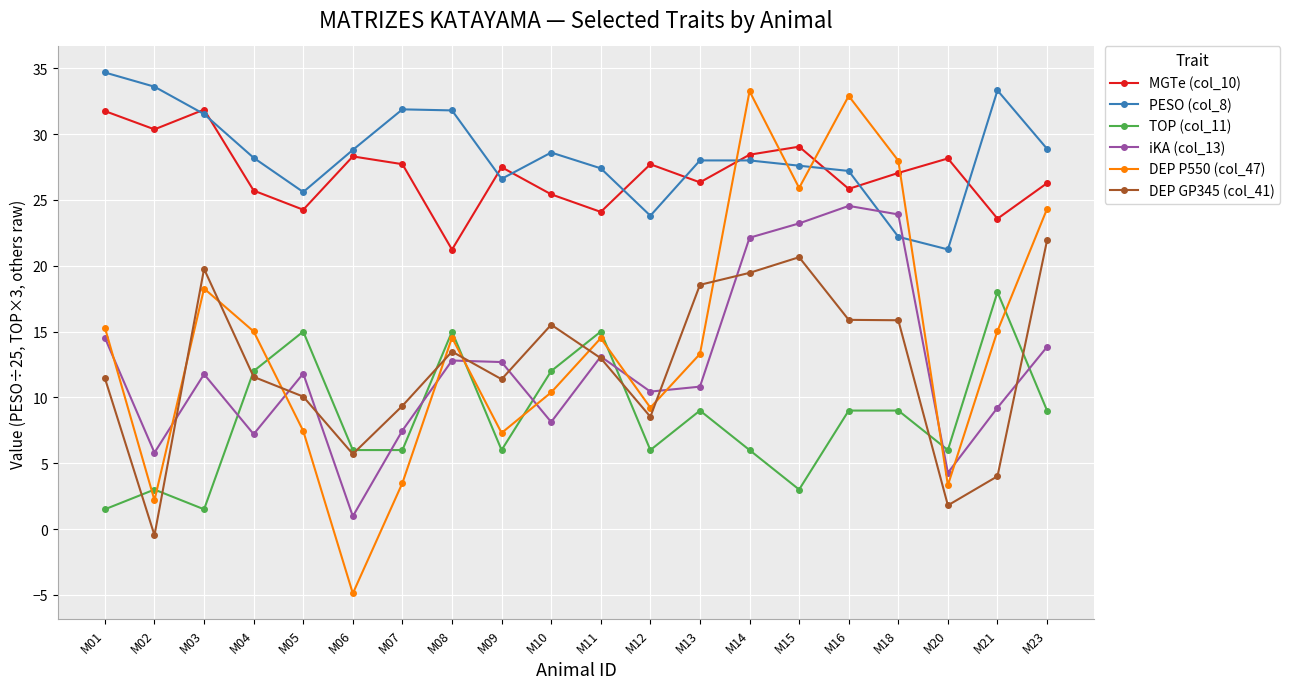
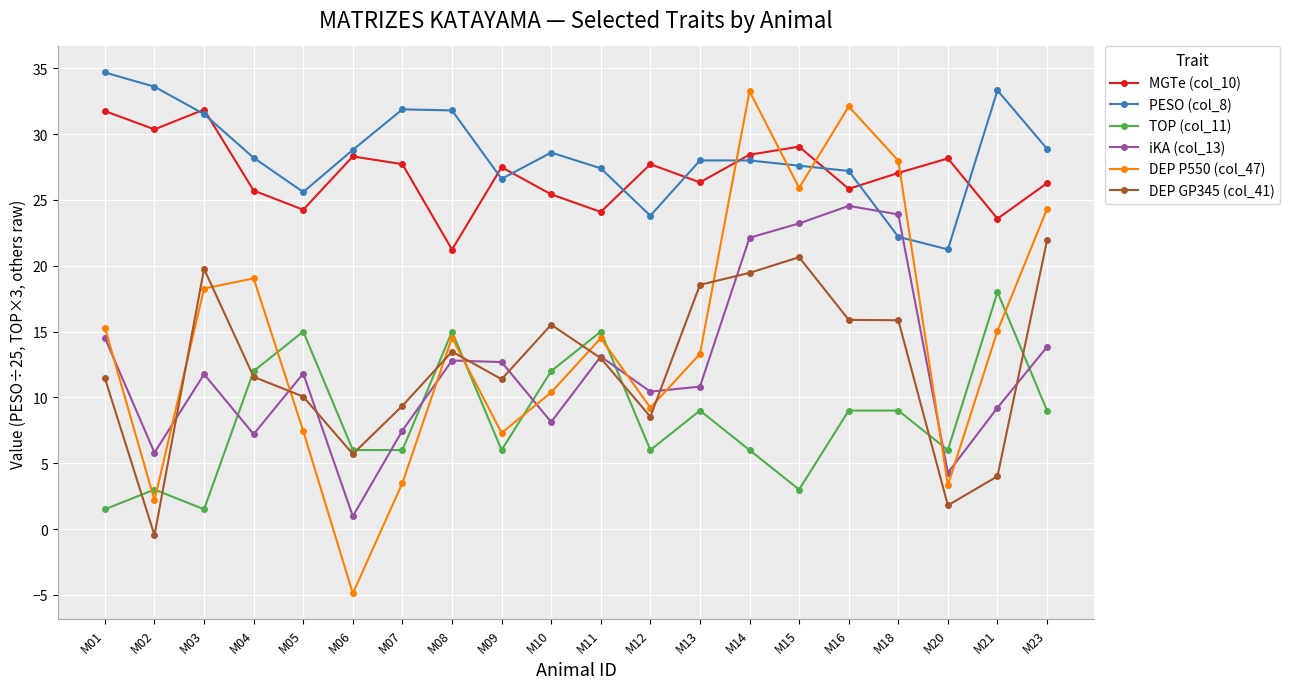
DEP P550 (col_47), M04: 15.0 -> 19.0
DEP P550 (col_47), M16: 32.9 -> 32.1
